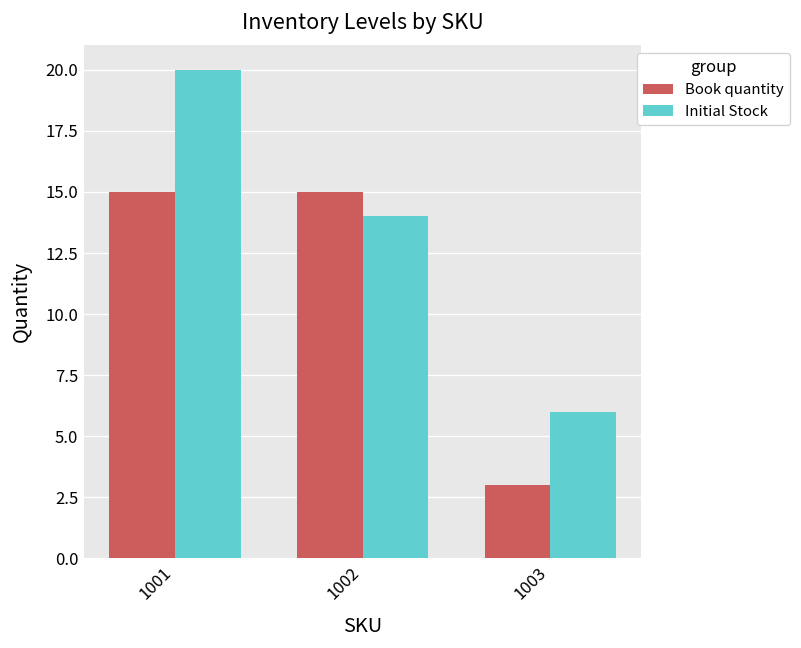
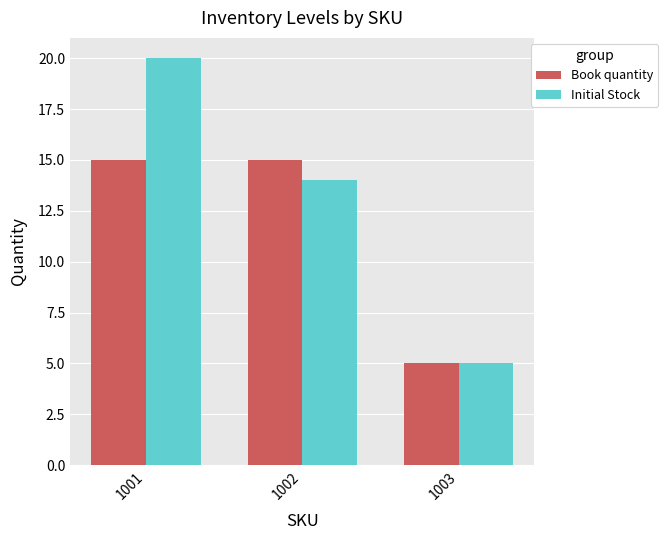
Book quantity, 1003: 3 -> 5
Initial Stock, 1003: 6 -> 5
